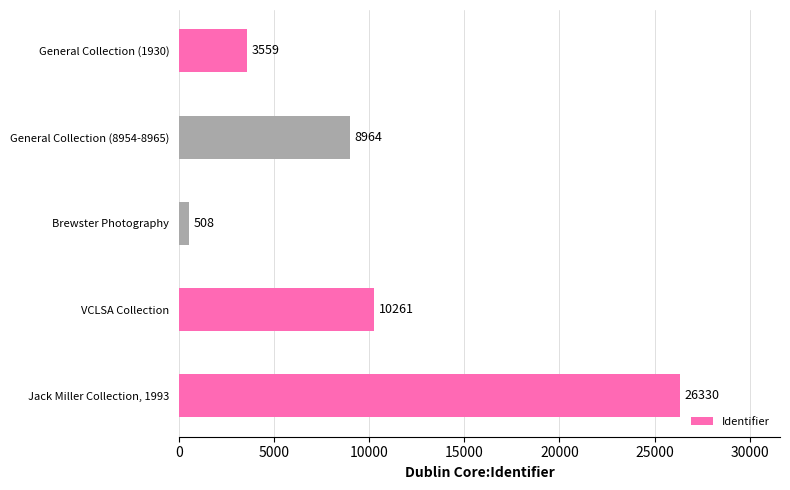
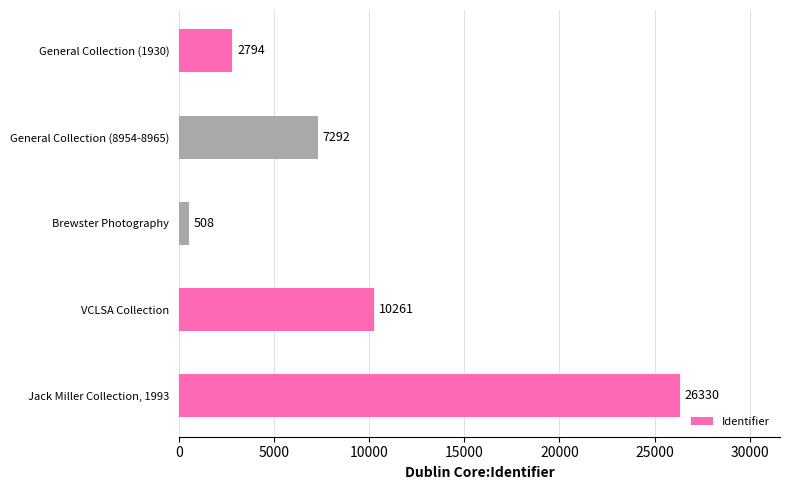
General Collection (1930): 3559 -> 2794
General Collection (8954-8965): 8964 -> 7292
